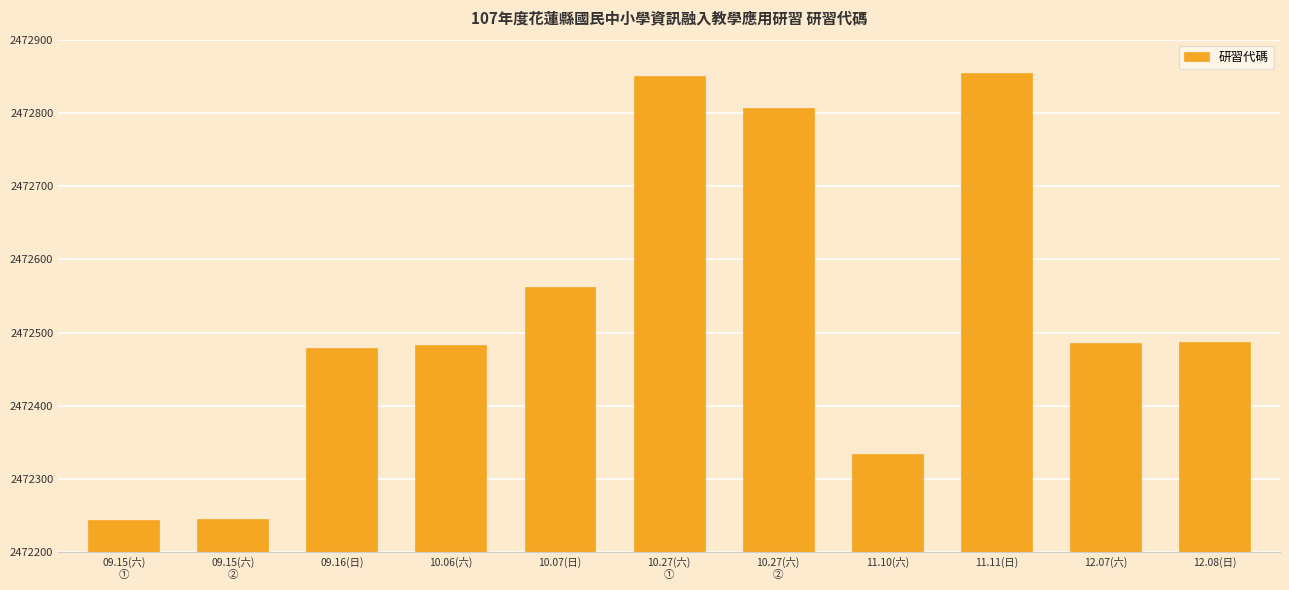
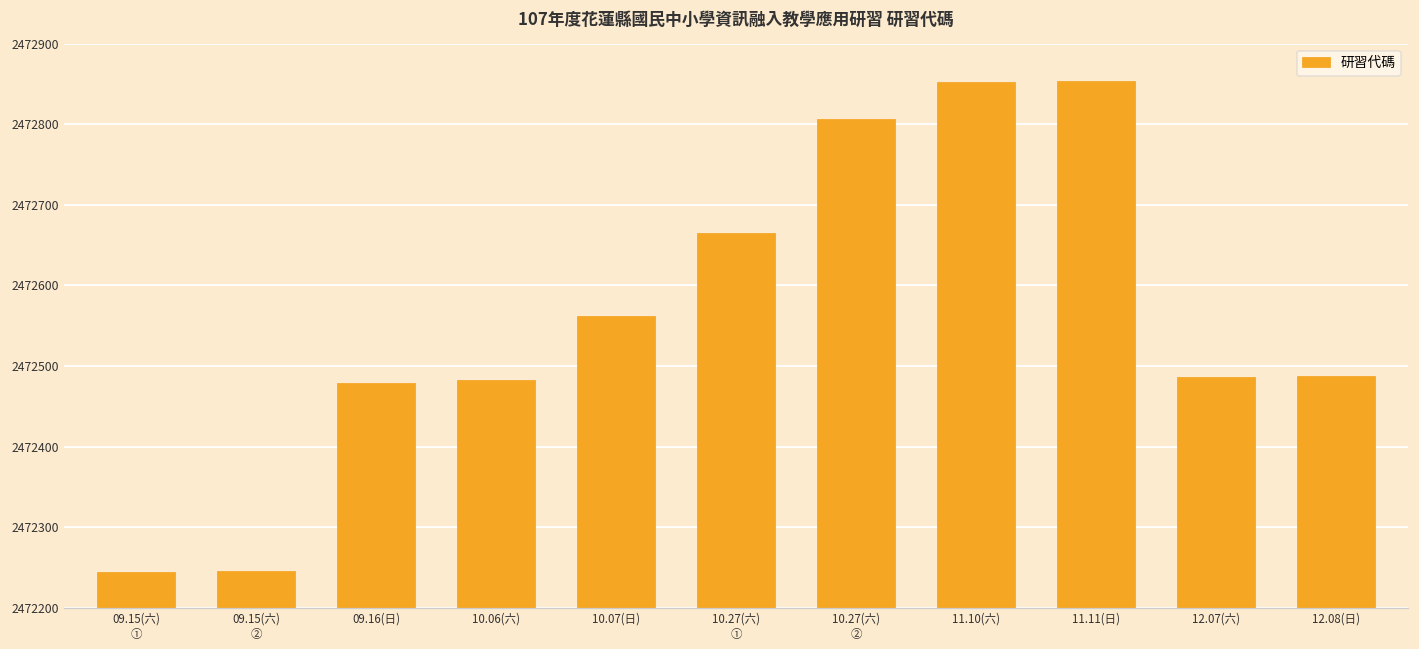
10.27(六) ①: 2472850 -> 2472670
11.10(六): 2472330 -> 2472850
